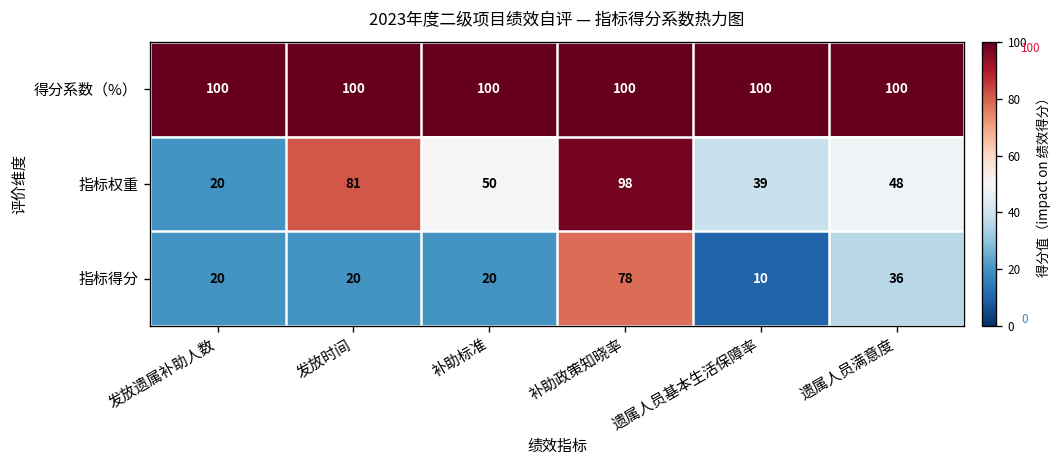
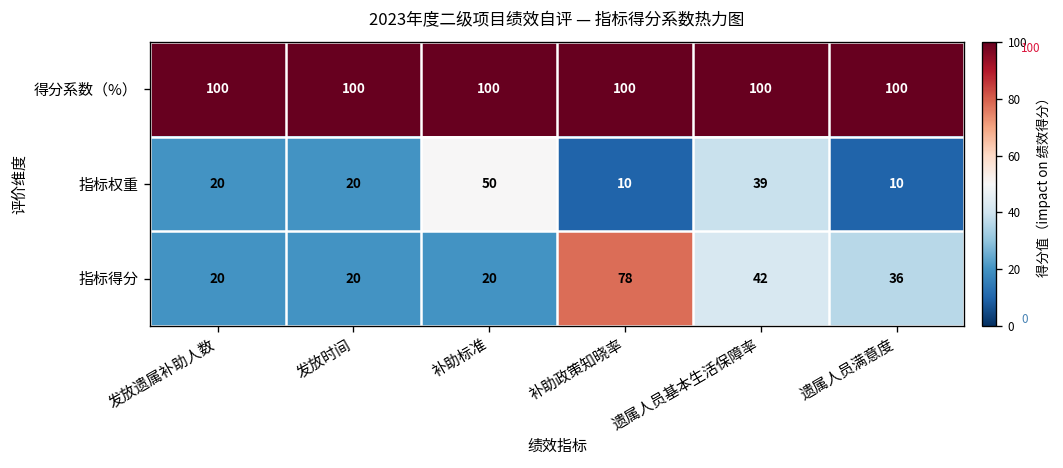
指标权重, 发放时间: 81 -> 20
指标权重, 补助政策知晓率: 98 -> 10
指标权重, 遗属人员满意度: 48 -> 10
指标得分, 遗属人员基本生活保障率: 10 -> 42
